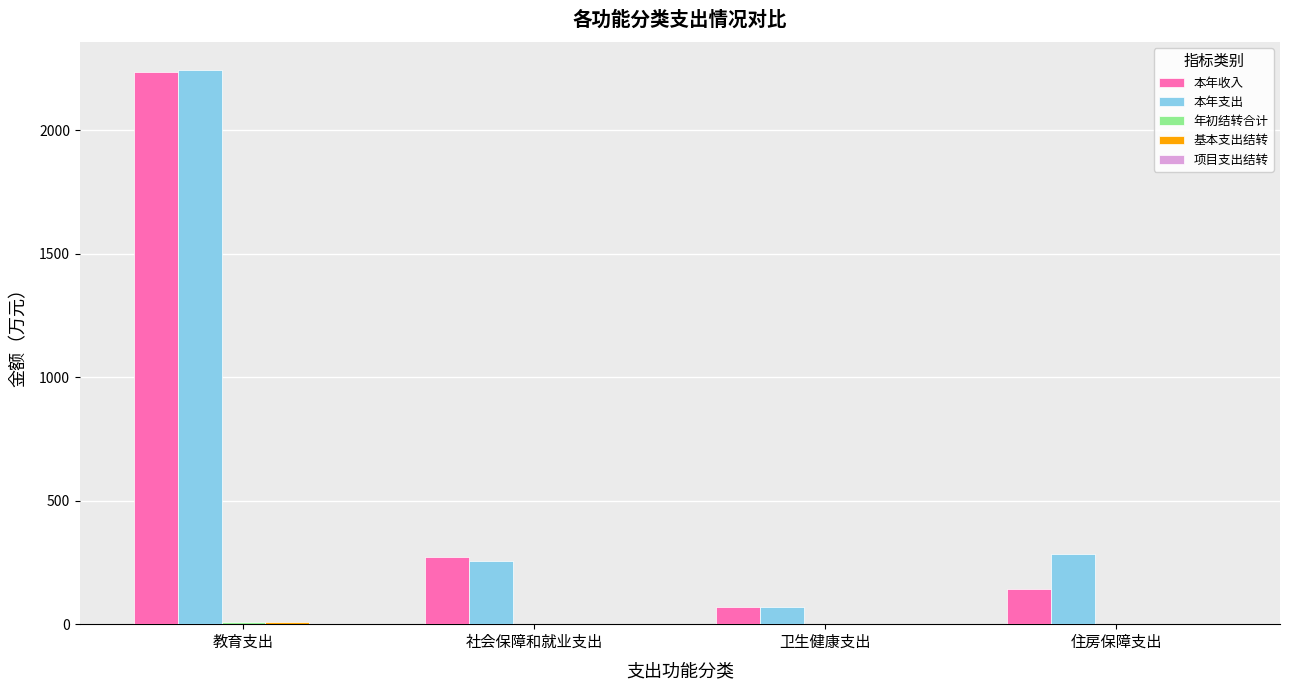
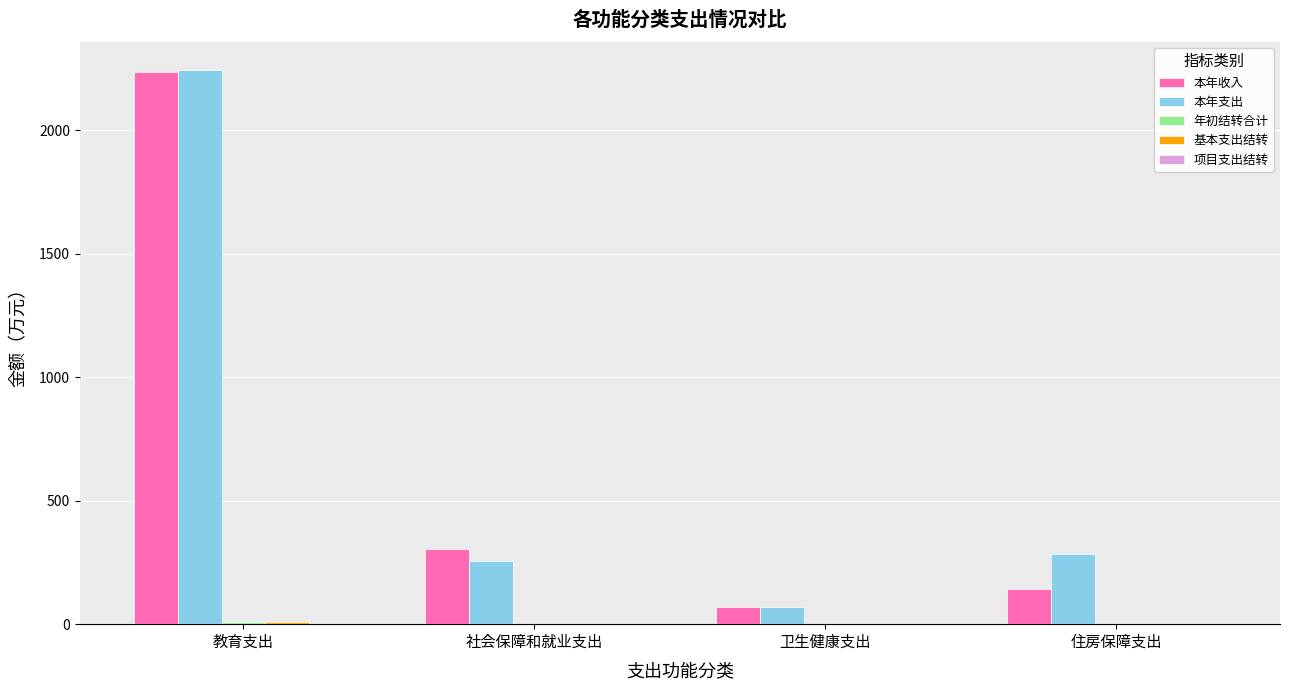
本年收入, 社会保障和就业支出: 270 -> 300
